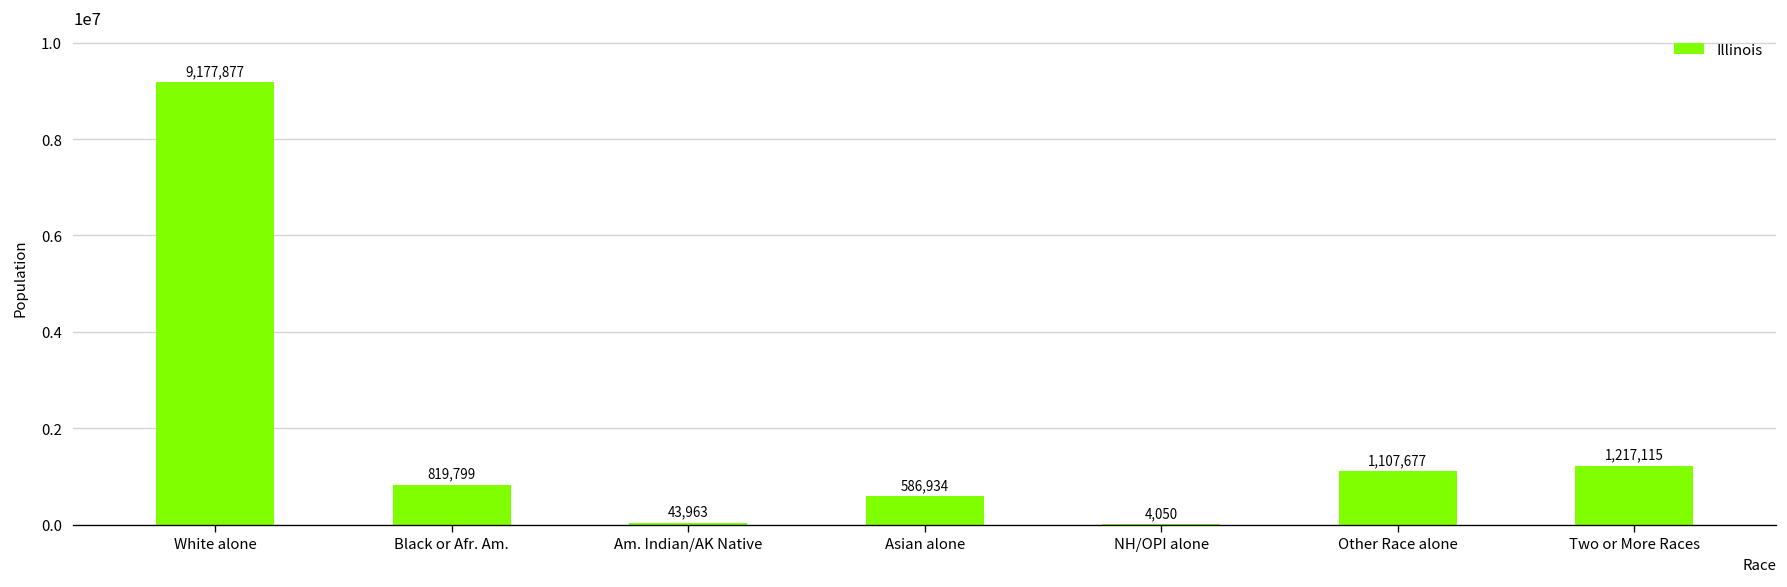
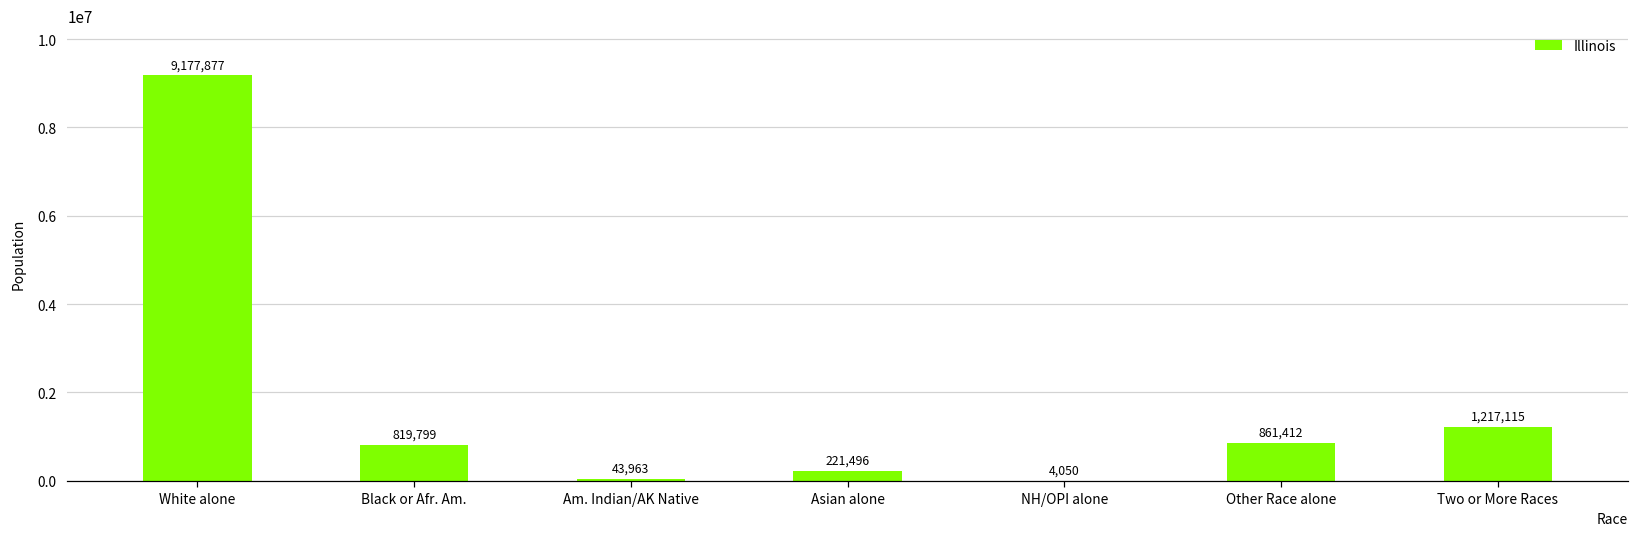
Asian alone: 586,934 -> 221,496
Other Race alone: 1,107,677 -> 861,412
